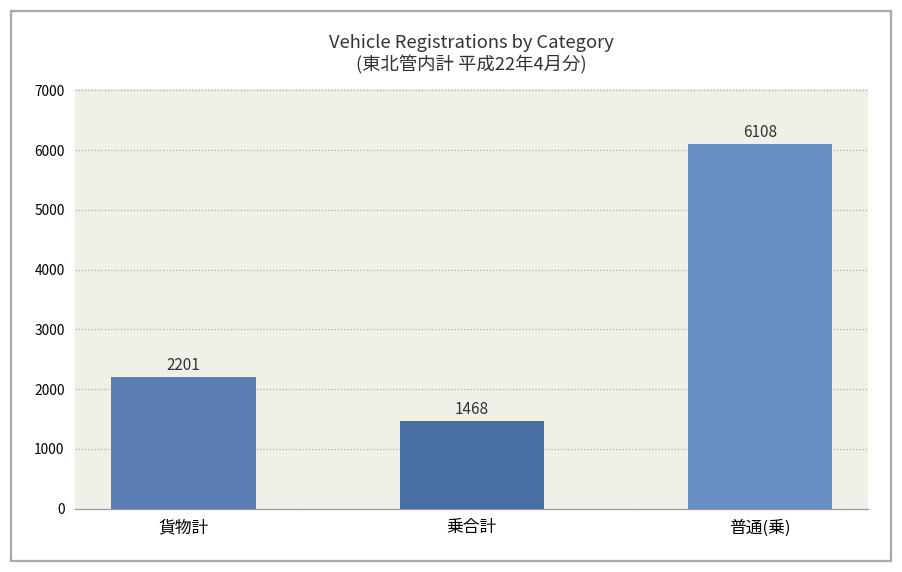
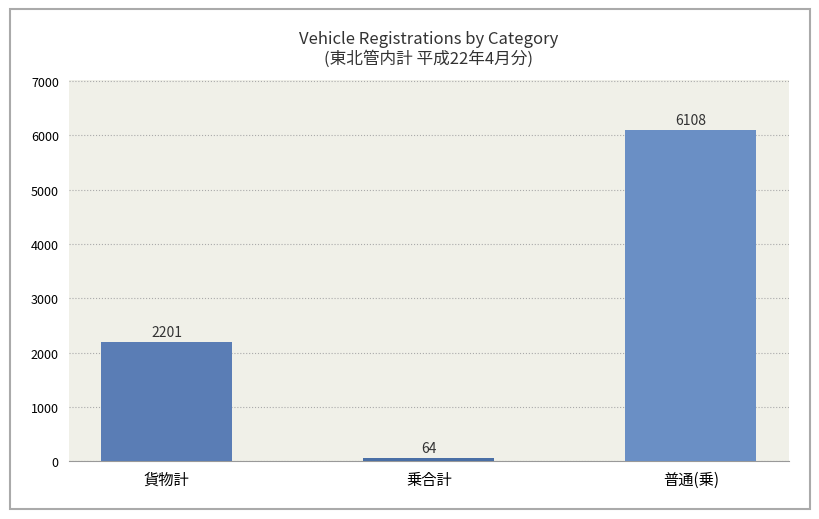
乗合計: 1468 -> 64
